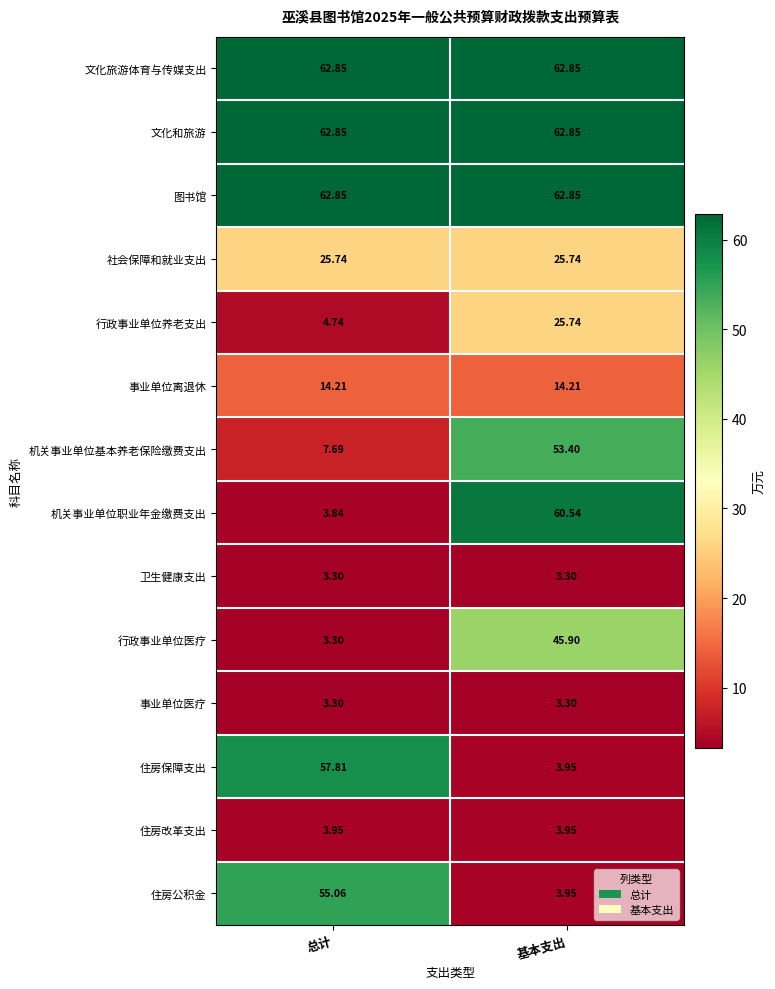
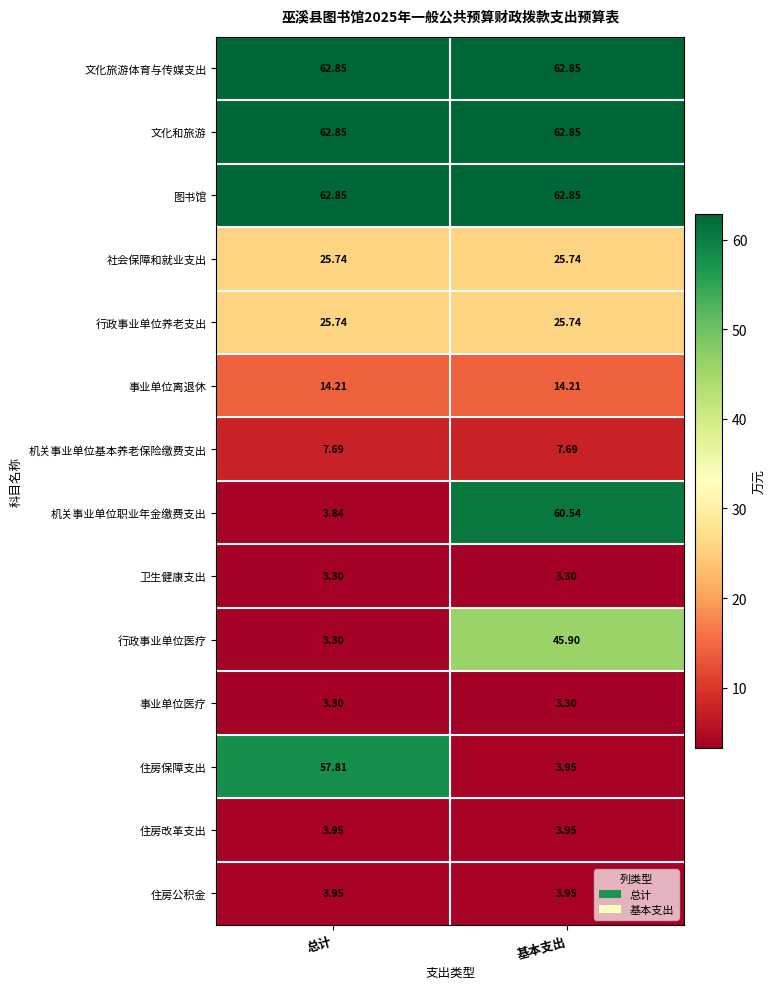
行政事业单位养老支出, 总计: 4.74 -> 25.74
机关事业单位基本养老保险缴费支出, 基本支出: 53.40 -> 7.69
住房公积金, 总计: 55.06 -> 3.95
